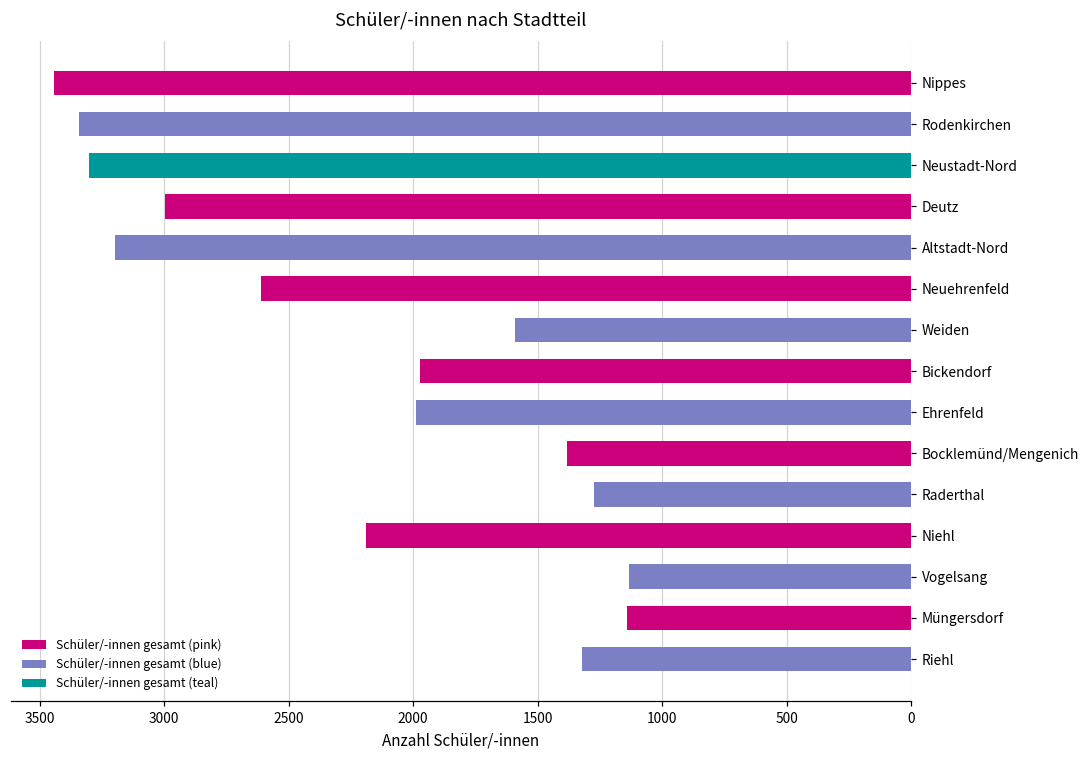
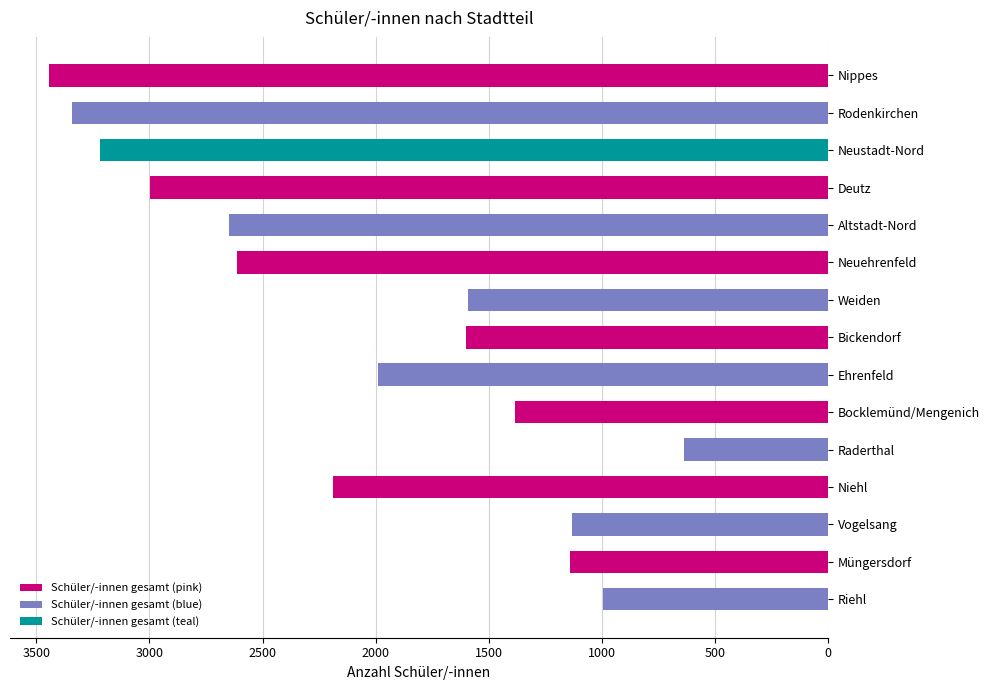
Neustadt-Nord: 3300 -> 3220
Altstadt-Nord: 3200 -> 2650
Bickendorf: 1970 -> 1600
Raderthal: 1270 -> 640
Riehl: 1320 -> 990
